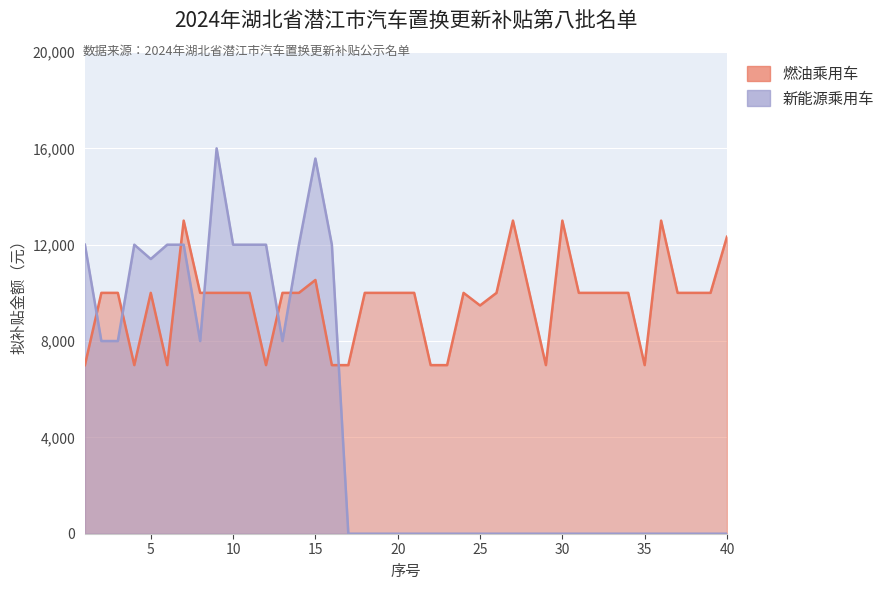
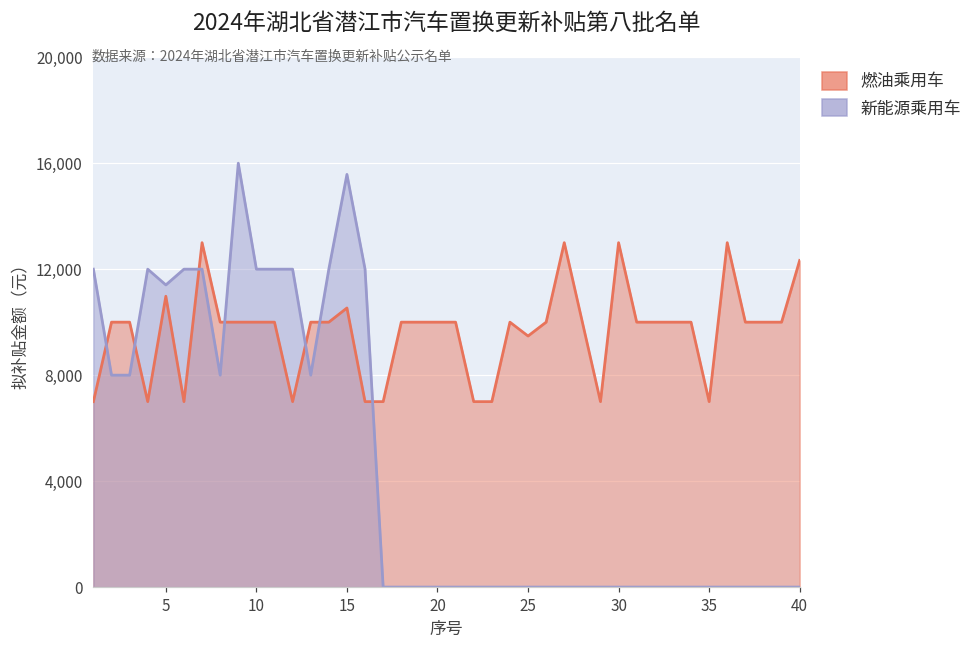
燃油乘用车, 5: 10,000 -> 11,000
